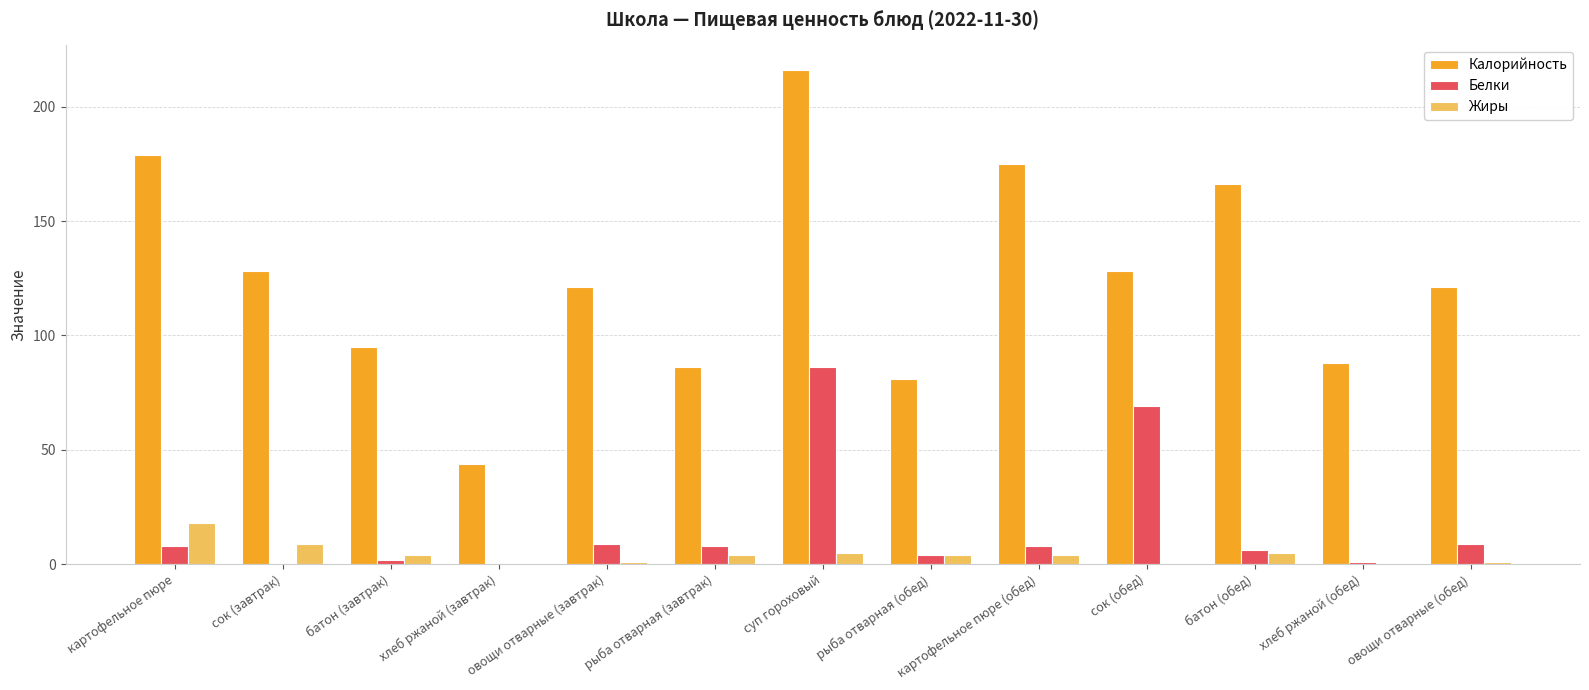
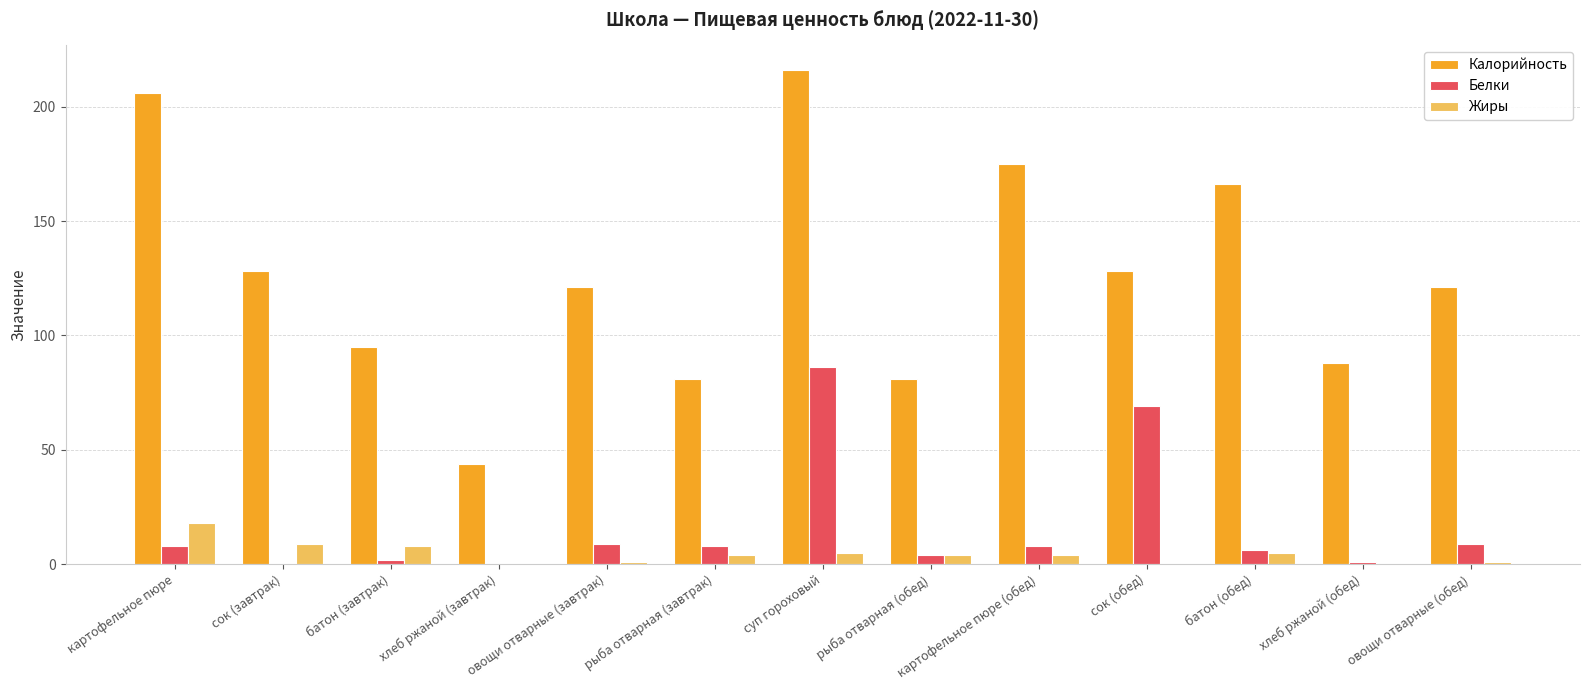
Калорийность, картофельное пюре: 179 -> 206
Жиры, батон (завтрак): 4 -> 8
Калорийность, рыба отварная (завтрак): 86 -> 81
